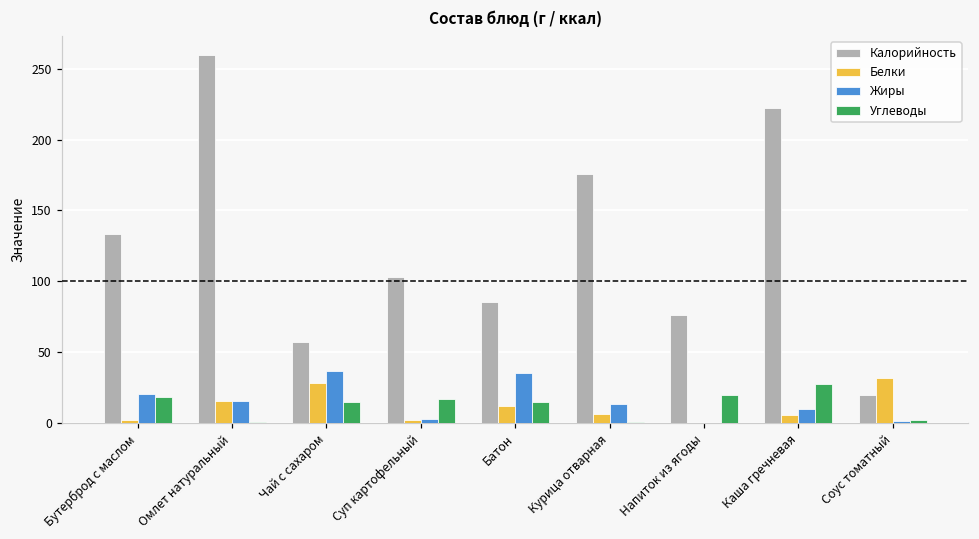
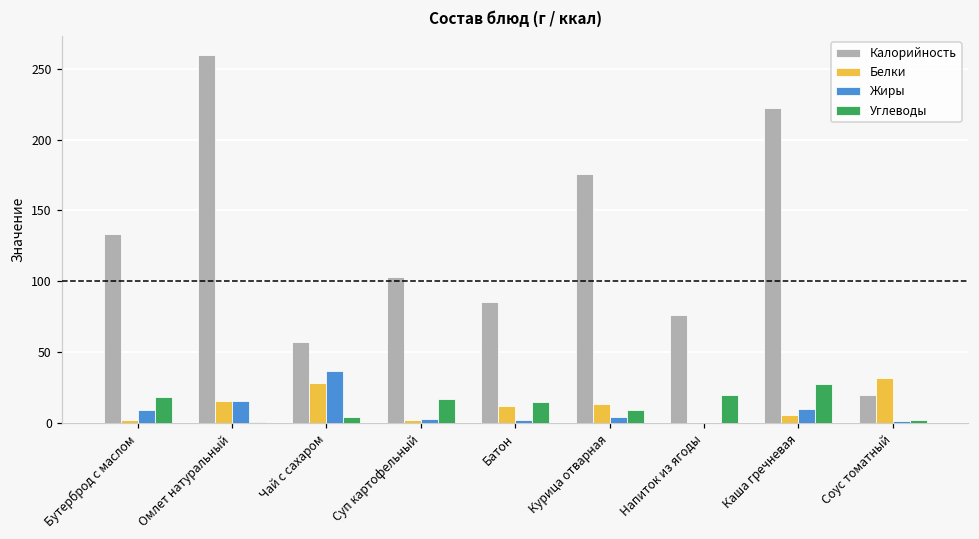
Жиры, Бутерброд с маслом: 21 -> 9
Углеводы, Чай с сахаром: 15 -> 4
Жиры, Батон: 35 -> 2
Белки, Курица отварная: 6 -> 13
Жиры, Курица отварная: 13 -> 4
Углеводы, Курица отварная: 1 -> 9
